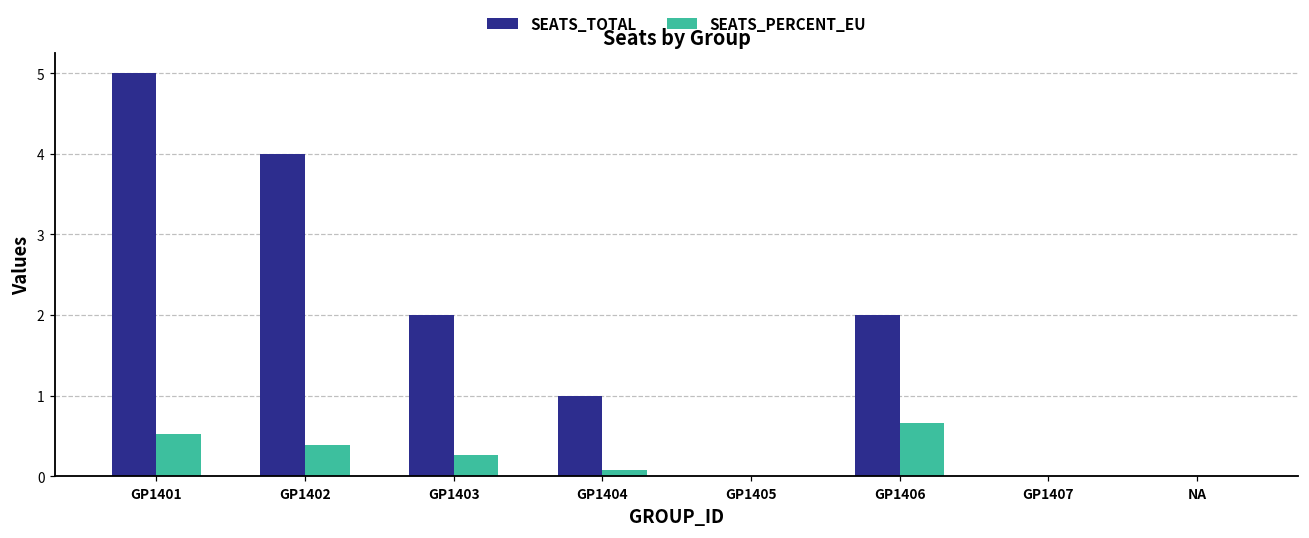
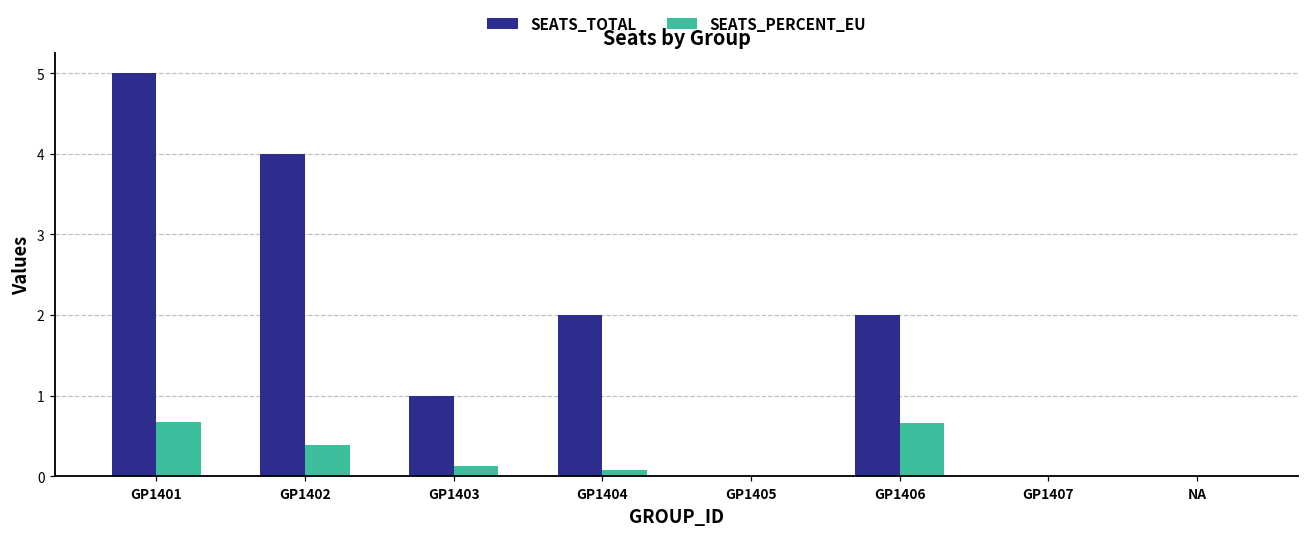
SEATS_PERCENT_EU, GP1401: 0.5 -> 0.7
SEATS_TOTAL, GP1403: 2 -> 1
SEATS_PERCENT_EU, GP1403: 0.3 -> 0.1
SEATS_TOTAL, GP1404: 1 -> 2
